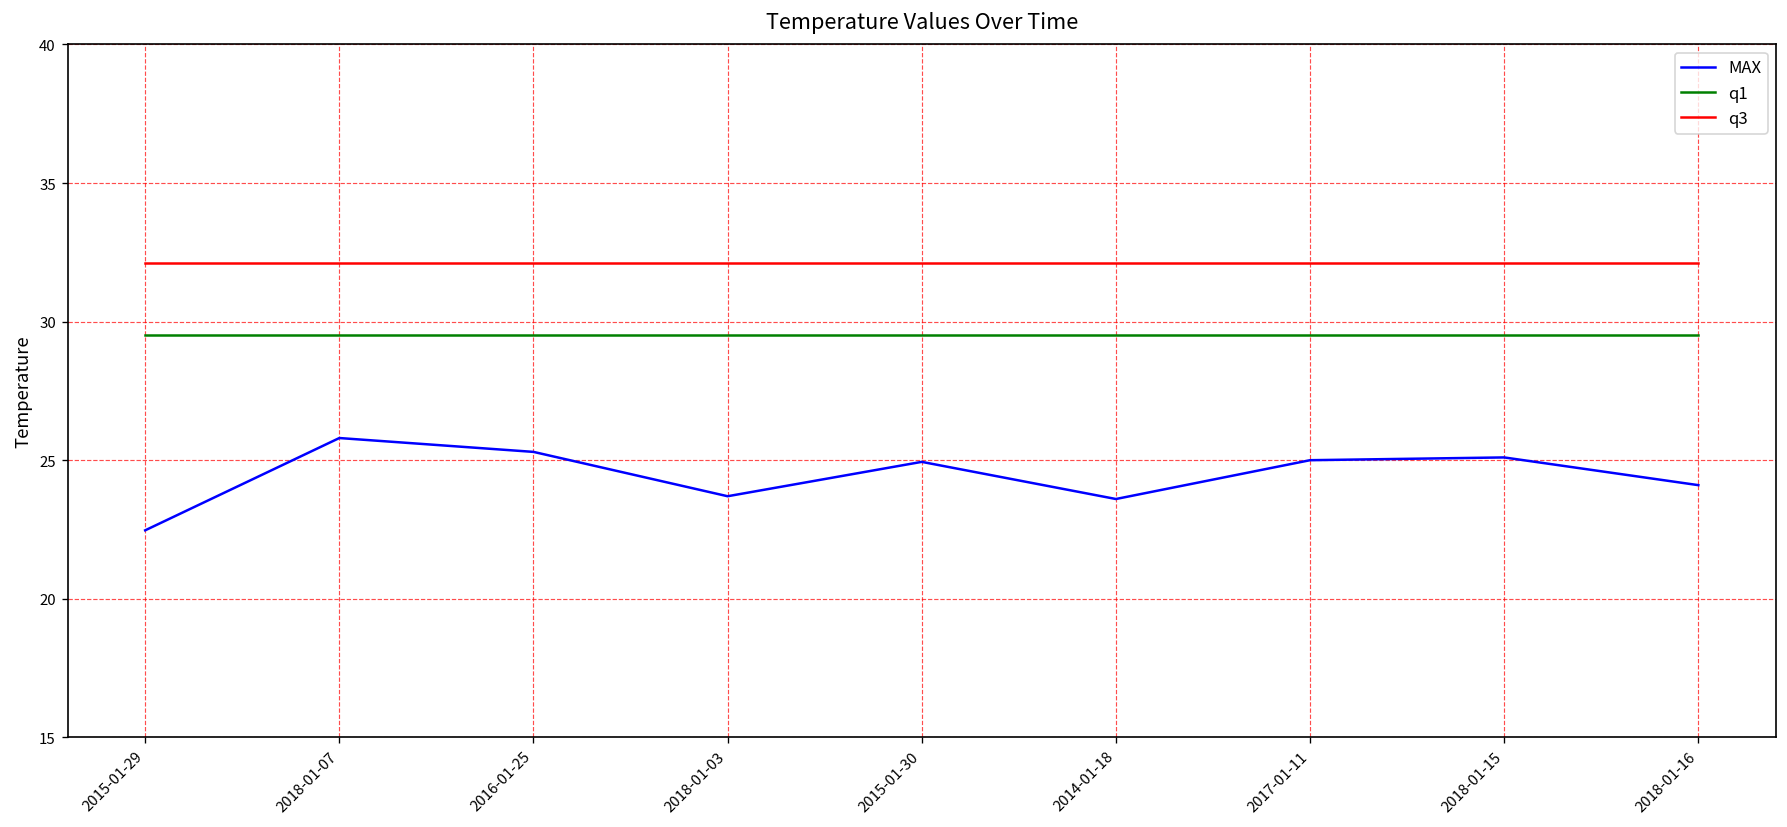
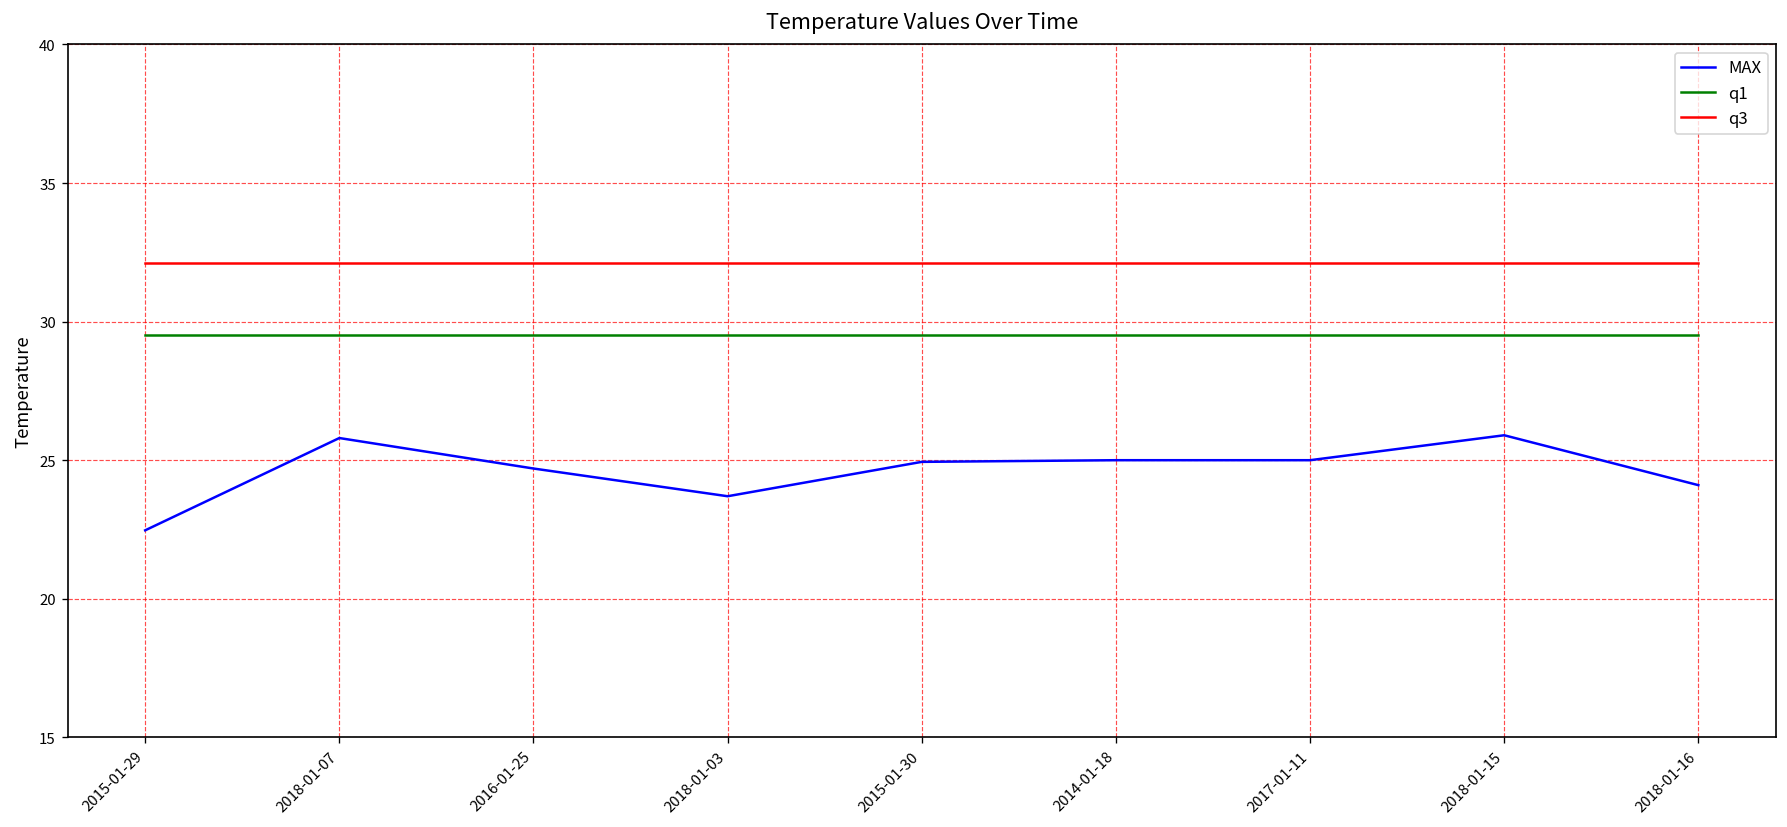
MAX, 2016-01-25: 25.3 -> 24.7
MAX, 2014-01-18: 23.6 -> 25.0
MAX, 2018-01-15: 25.1 -> 25.9
